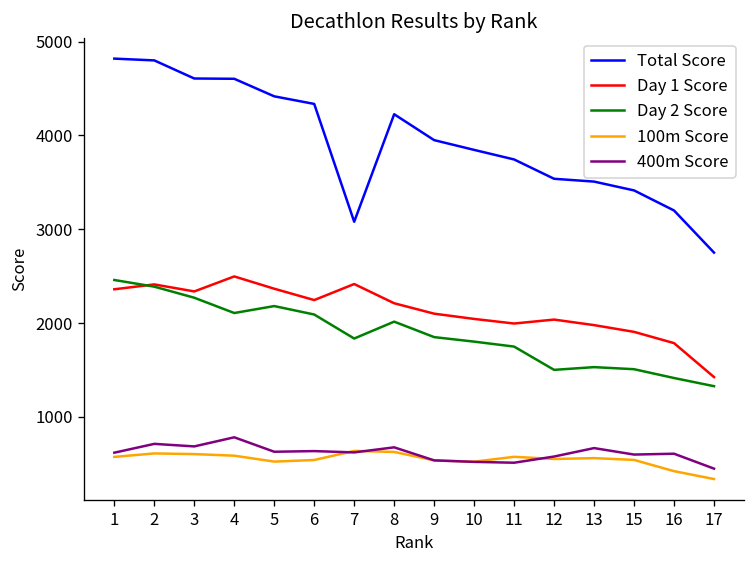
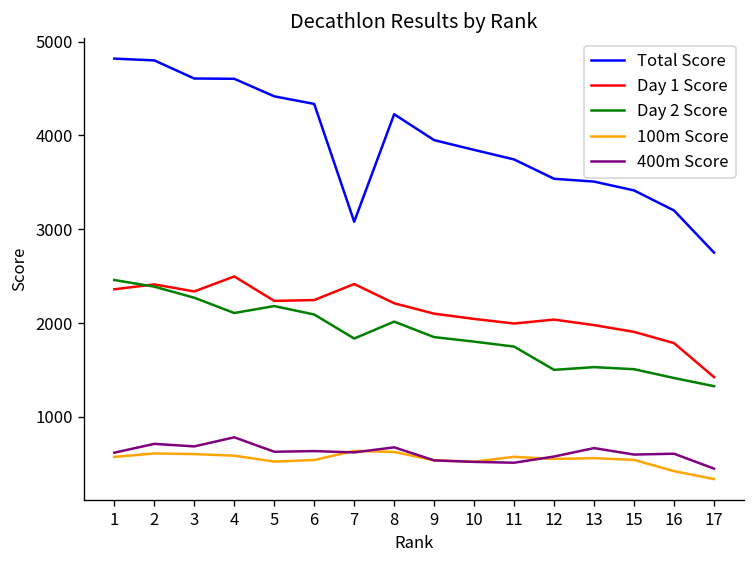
Day 1 Score, 5: 2400 -> 2200
